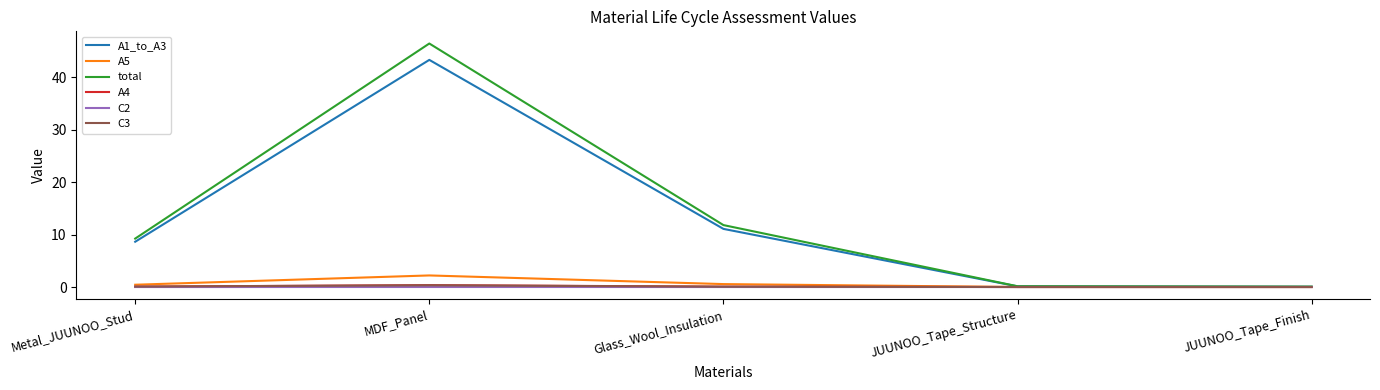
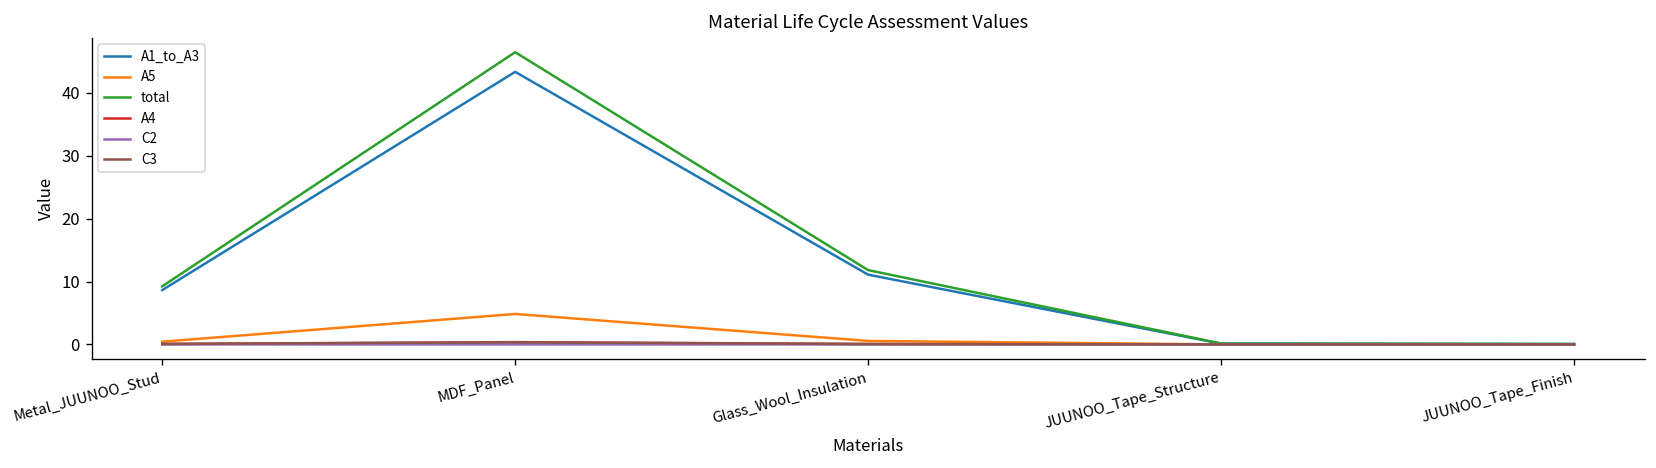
A5, MDF_Panel: 2 -> 5
